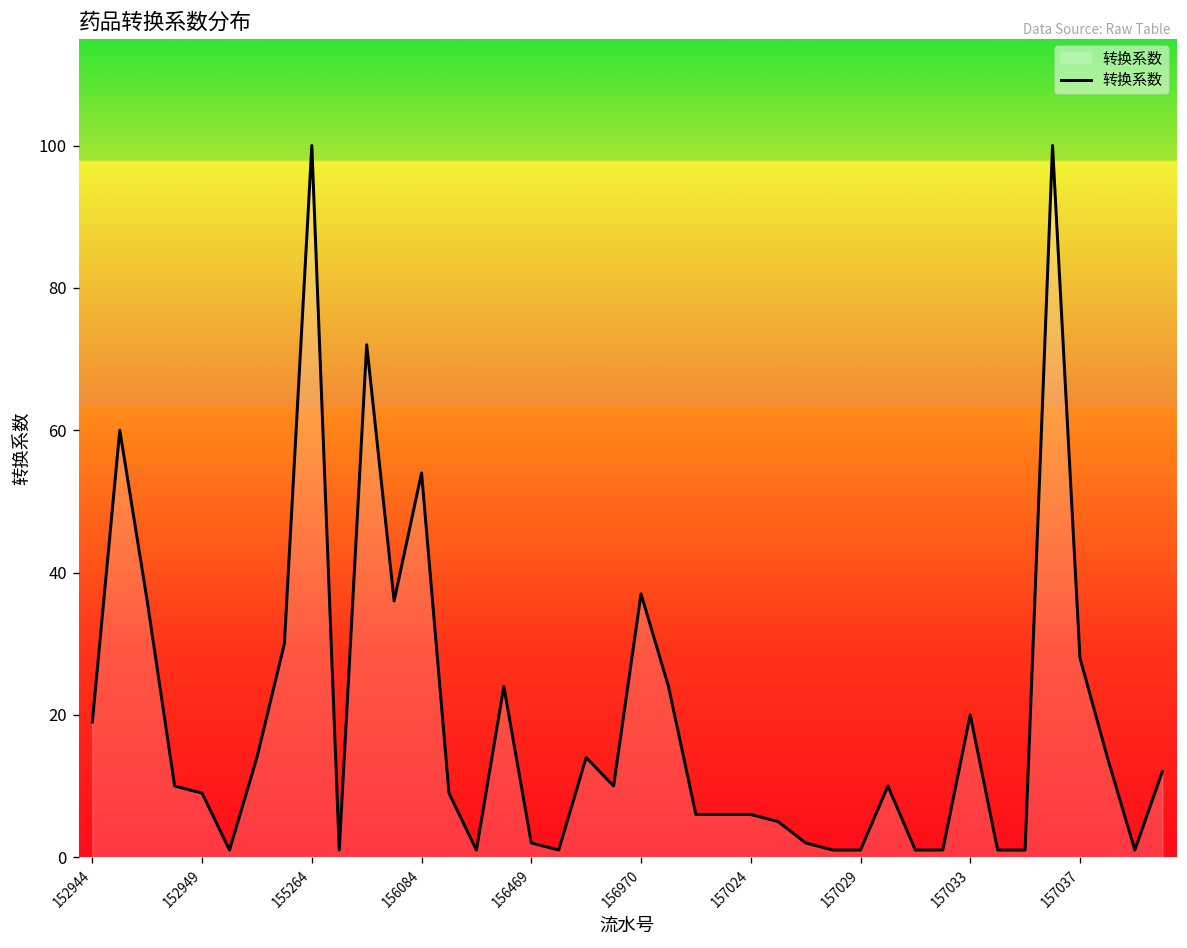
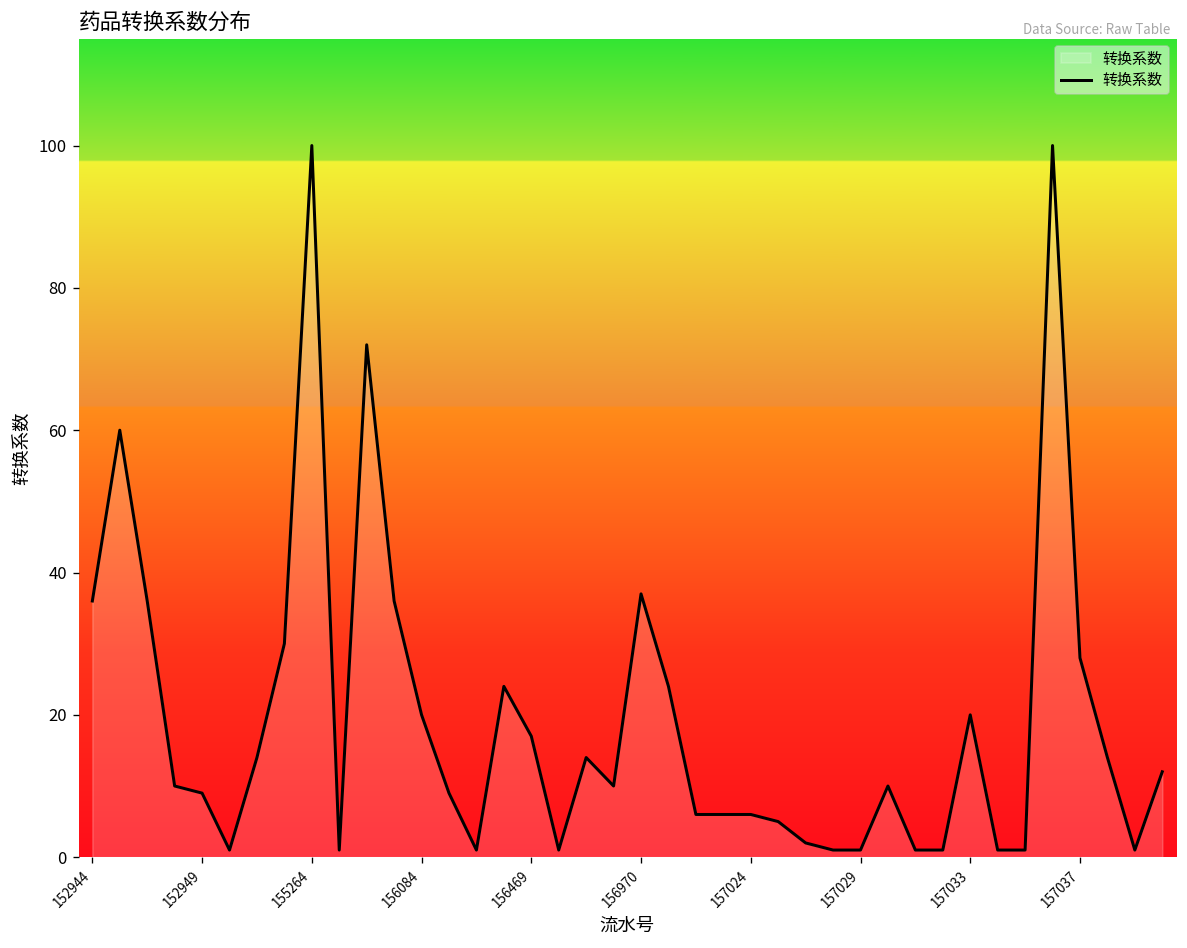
152944: 19 -> 36
156084: 54 -> 20
156469: 2 -> 17
